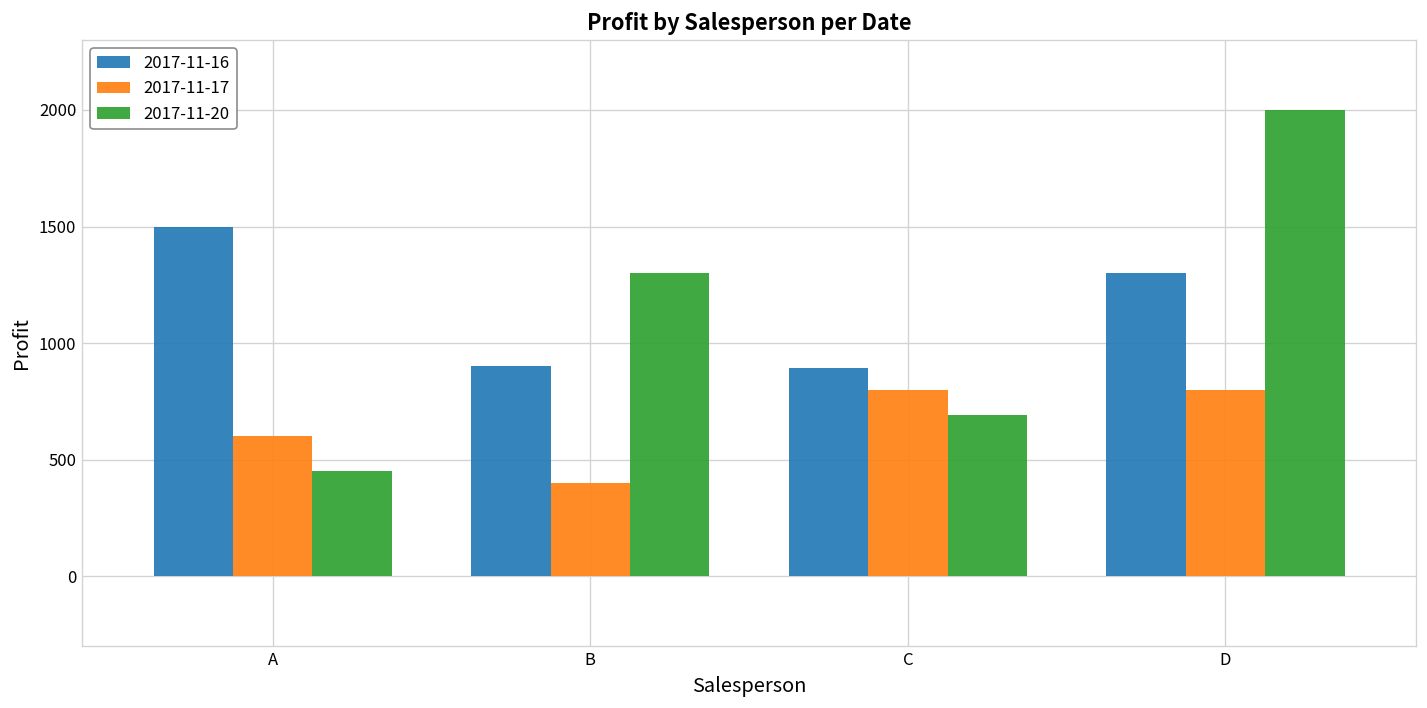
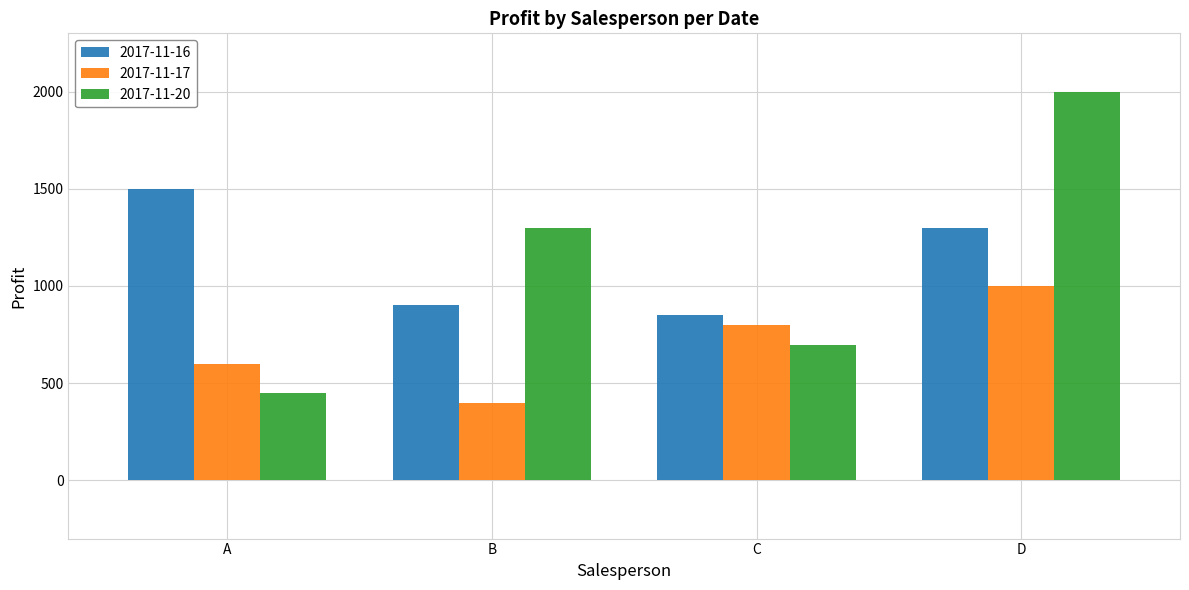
2017-11-16, C: 890 -> 850
2017-11-17, D: 800 -> 1000
